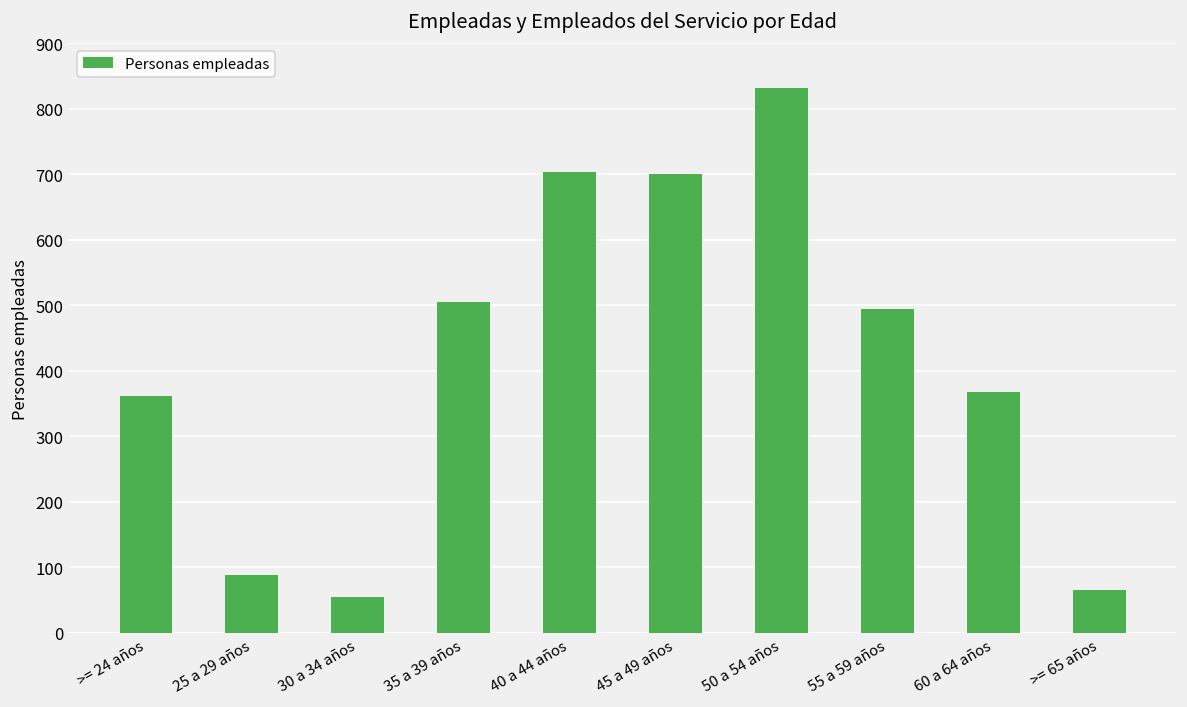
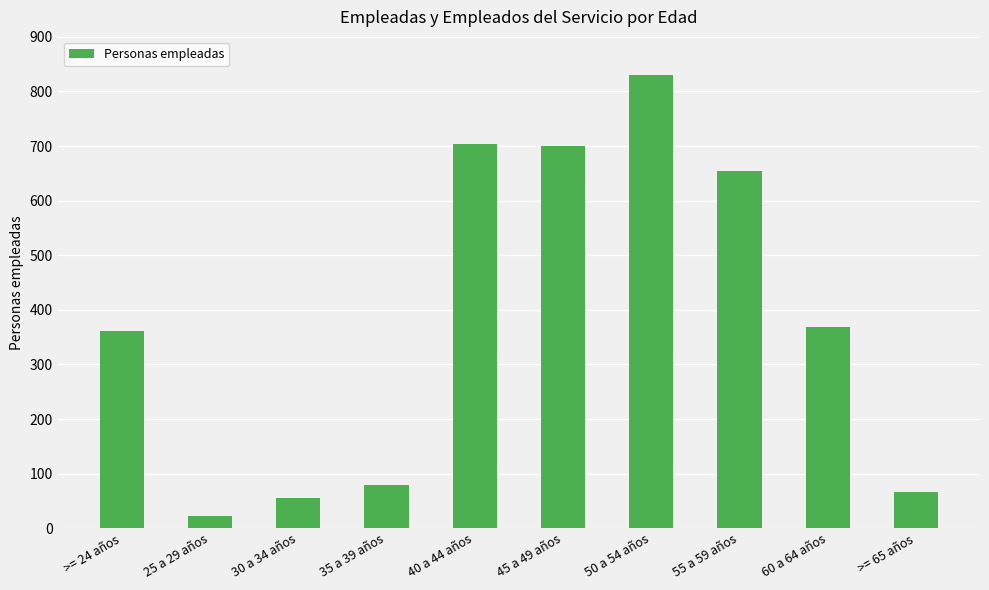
25 a 29 años: 90 -> 20
35 a 39 años: 510 -> 80
55 a 59 años: 500 -> 660
